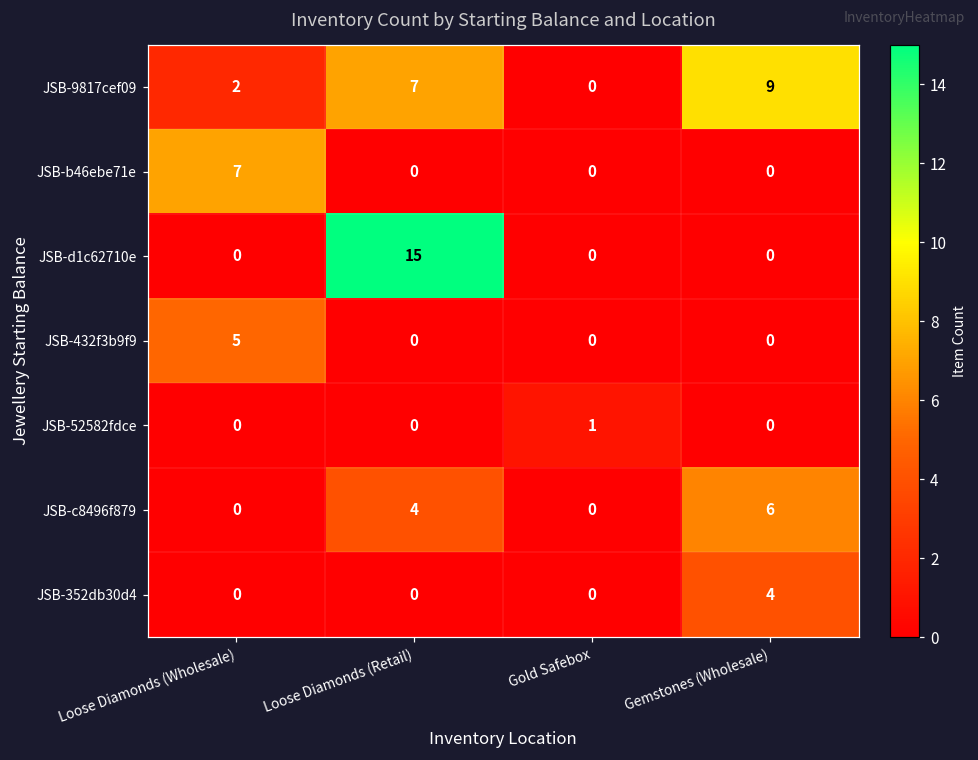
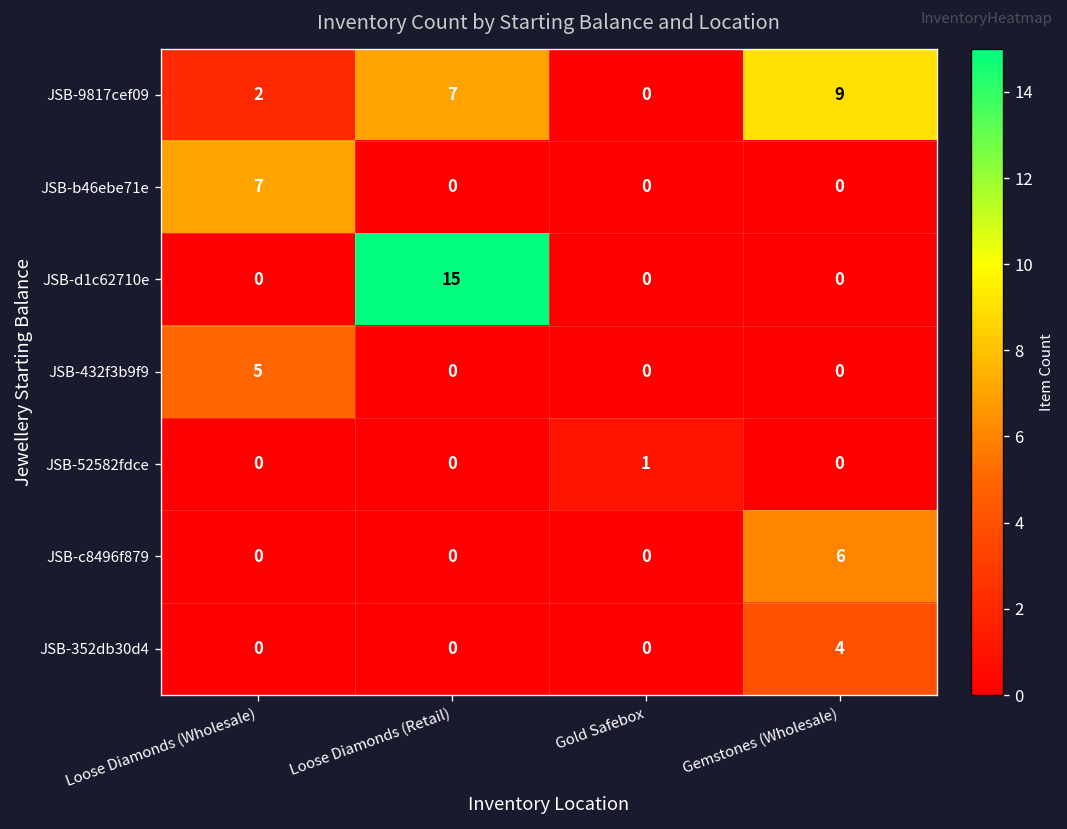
JSB-c8496f879, Loose Diamonds (Retail): 4 -> 0
